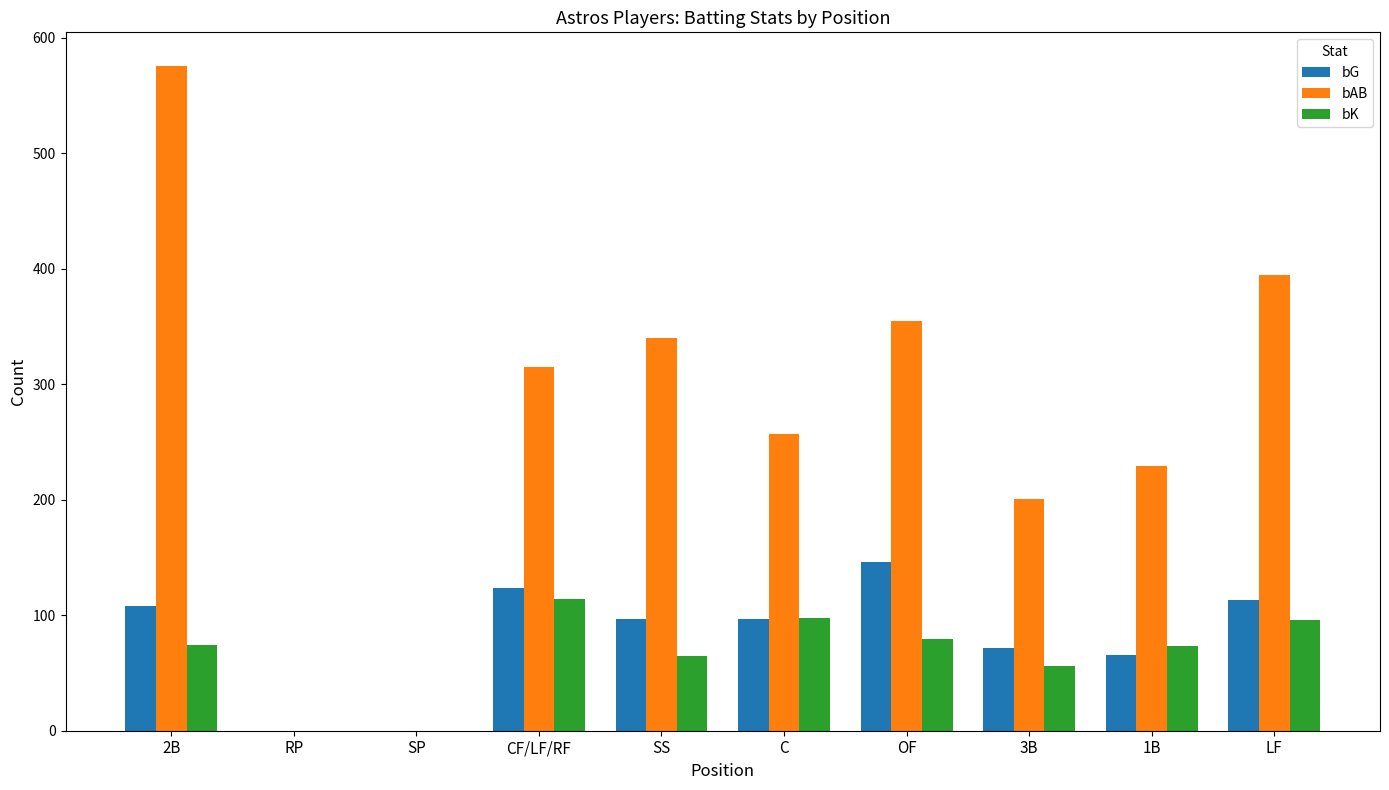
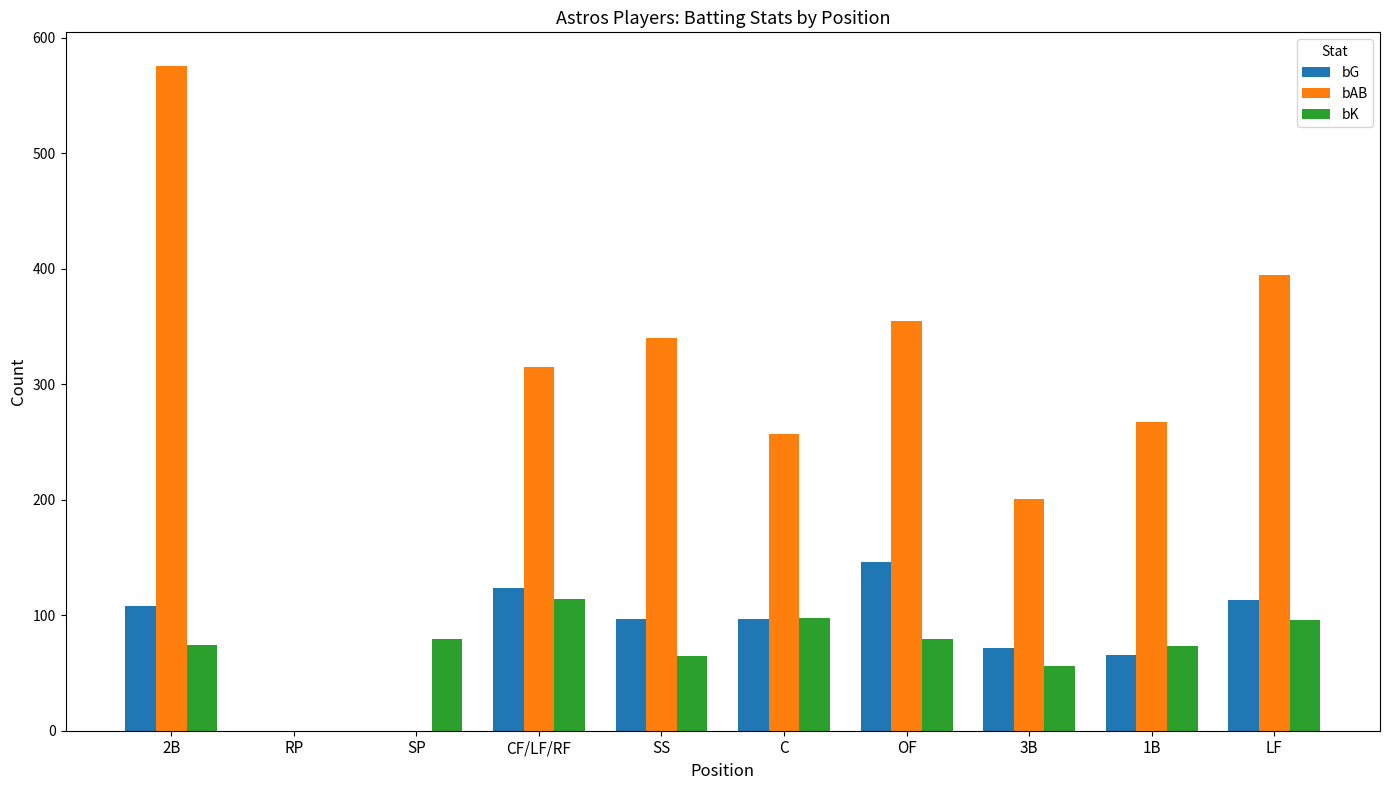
bK, SP: 0 -> 79
bAB, 1B: 229 -> 267
